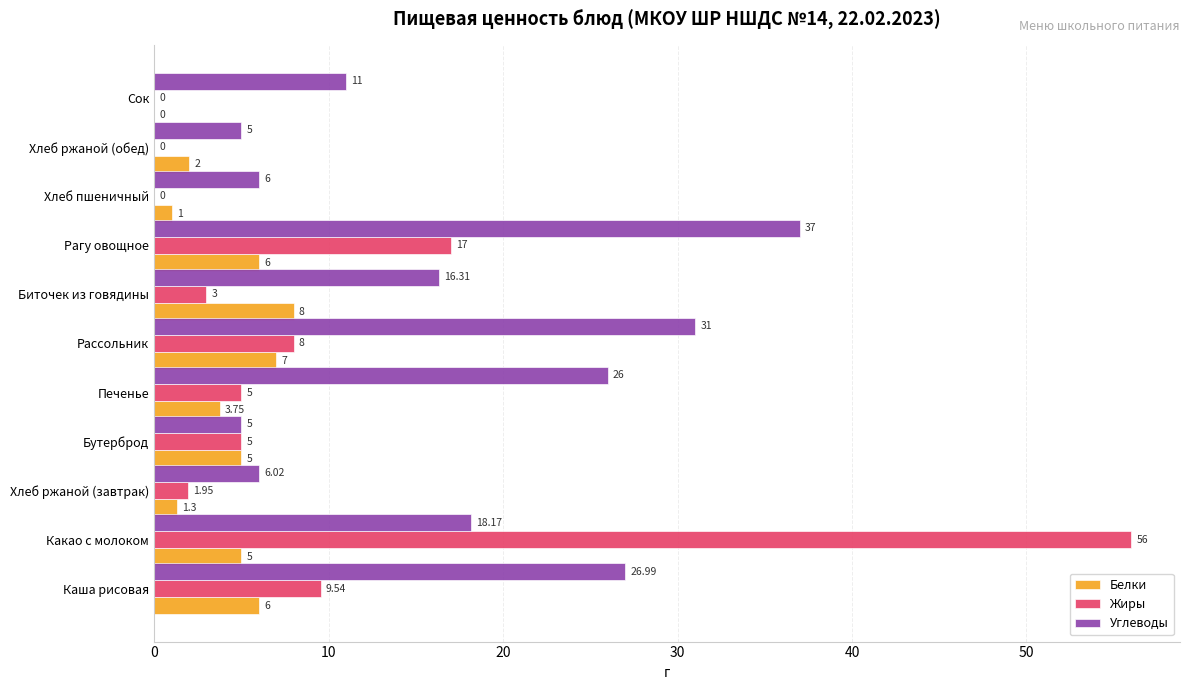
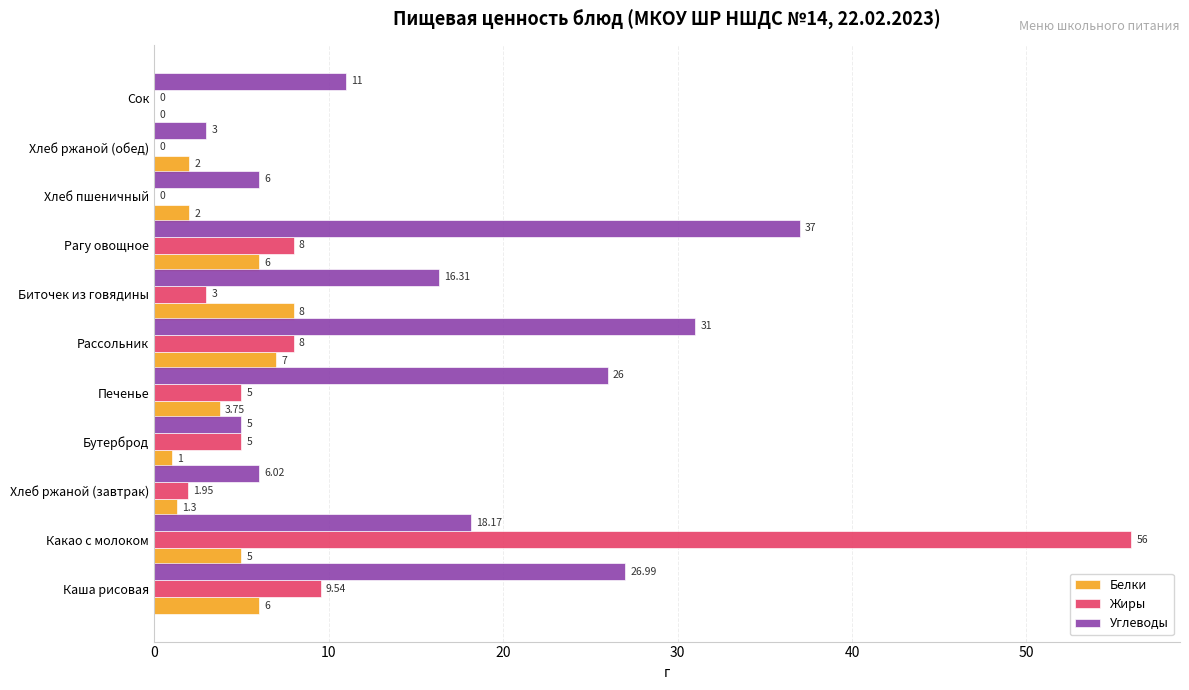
Углеводы, Хлеб ржаной (обед): 5 -> 3
Белки, Хлеб пшеничный: 1 -> 2
Жиры, Рагу овощное: 17 -> 8
Белки, Бутерброд: 5 -> 1
